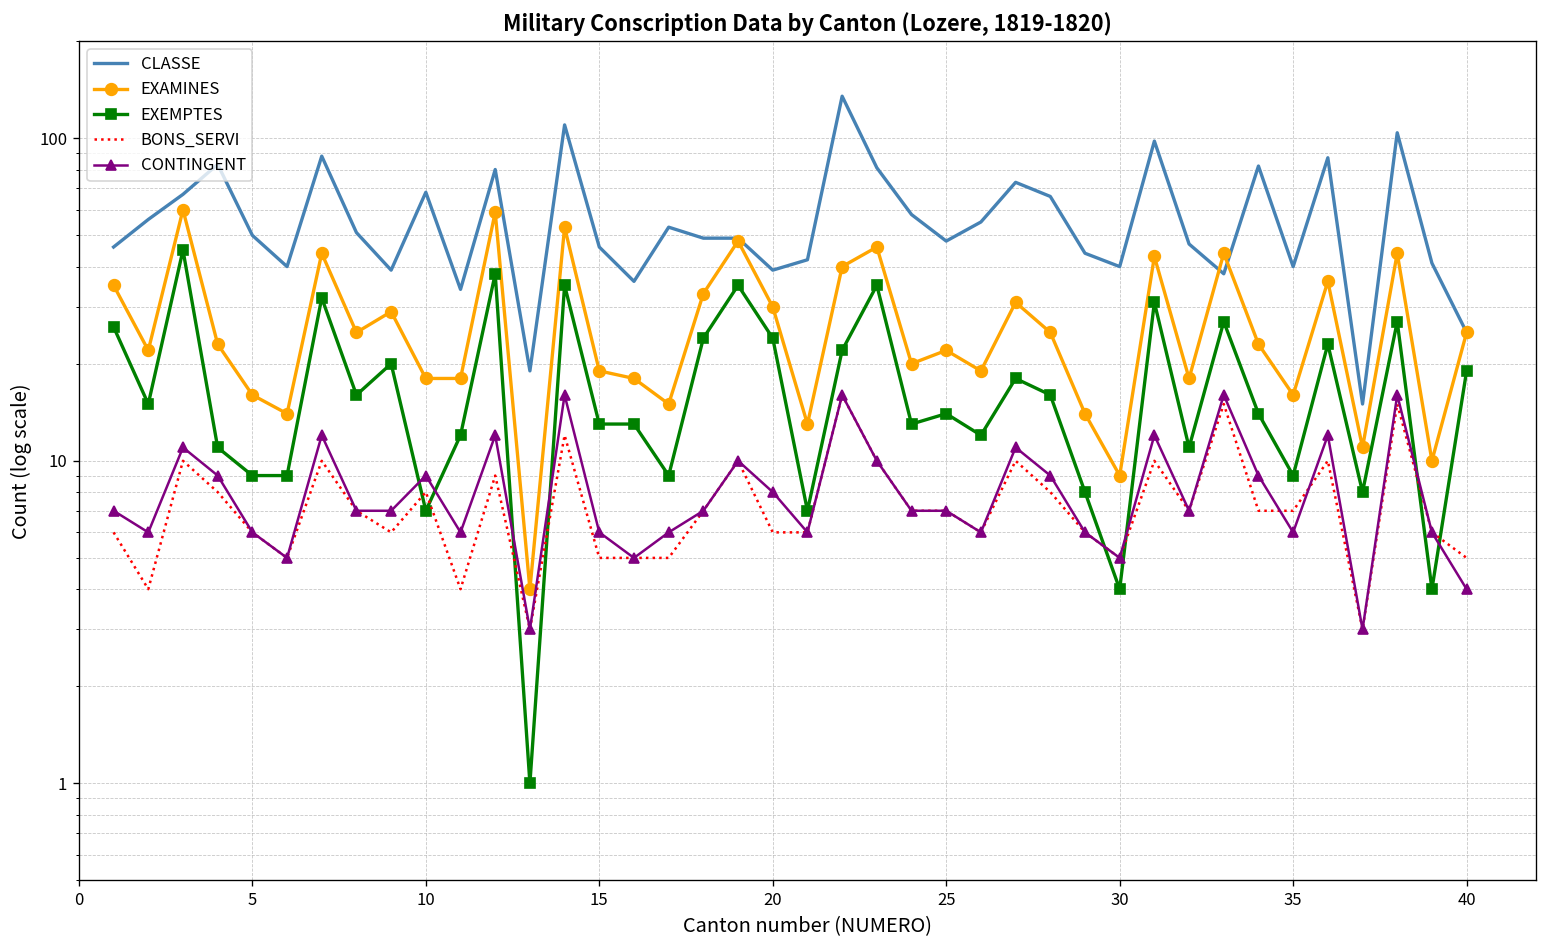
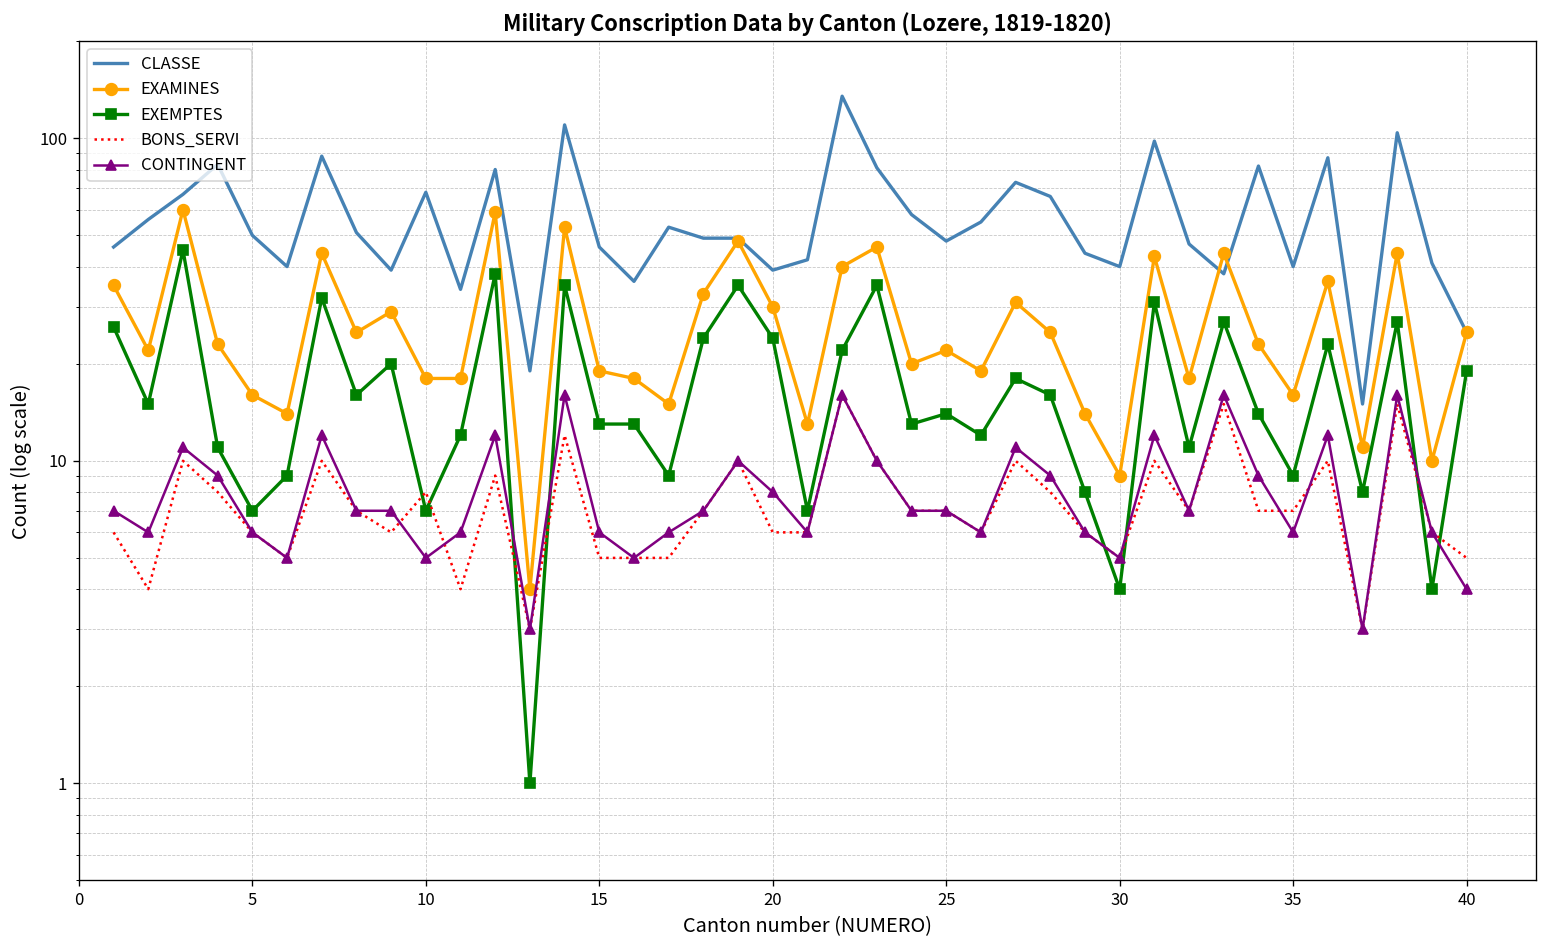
EXEMPTES, 5: 9 -> 7
CONTINGENT, 10: 9 -> 5
